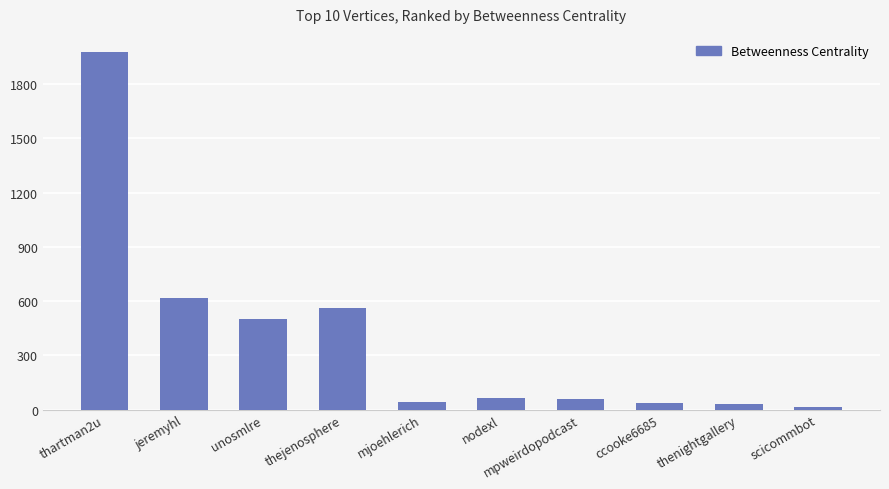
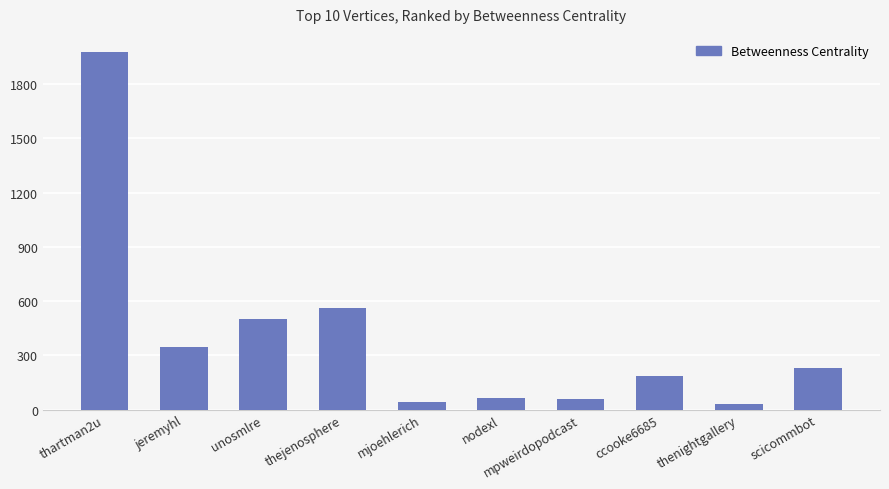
jeremyhl: 620 -> 350
ccooke6685: 40 -> 180
scicommbot: 20 -> 230
